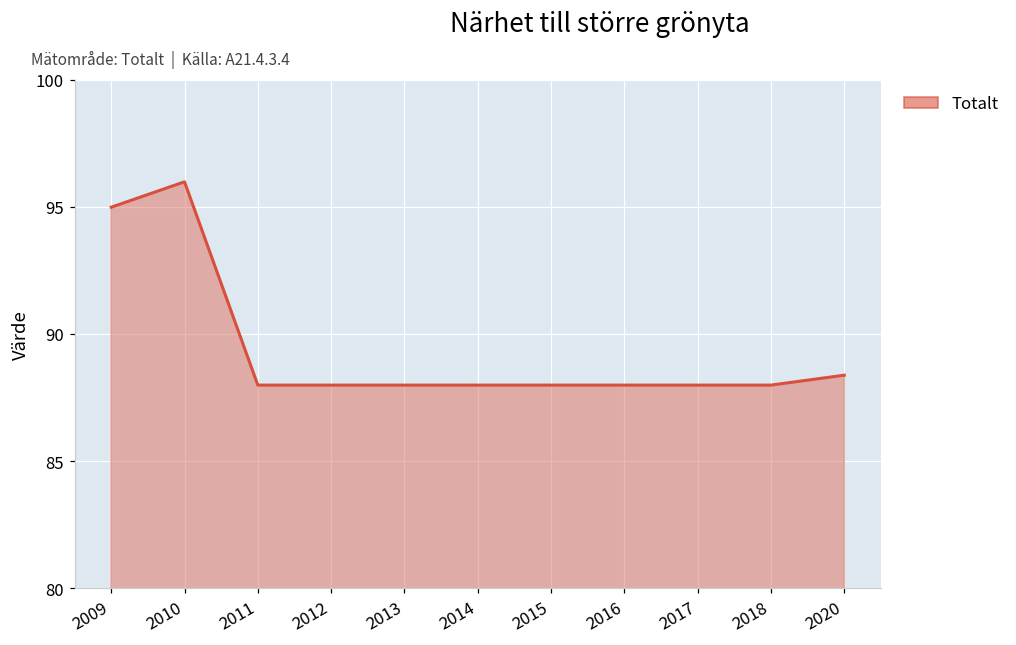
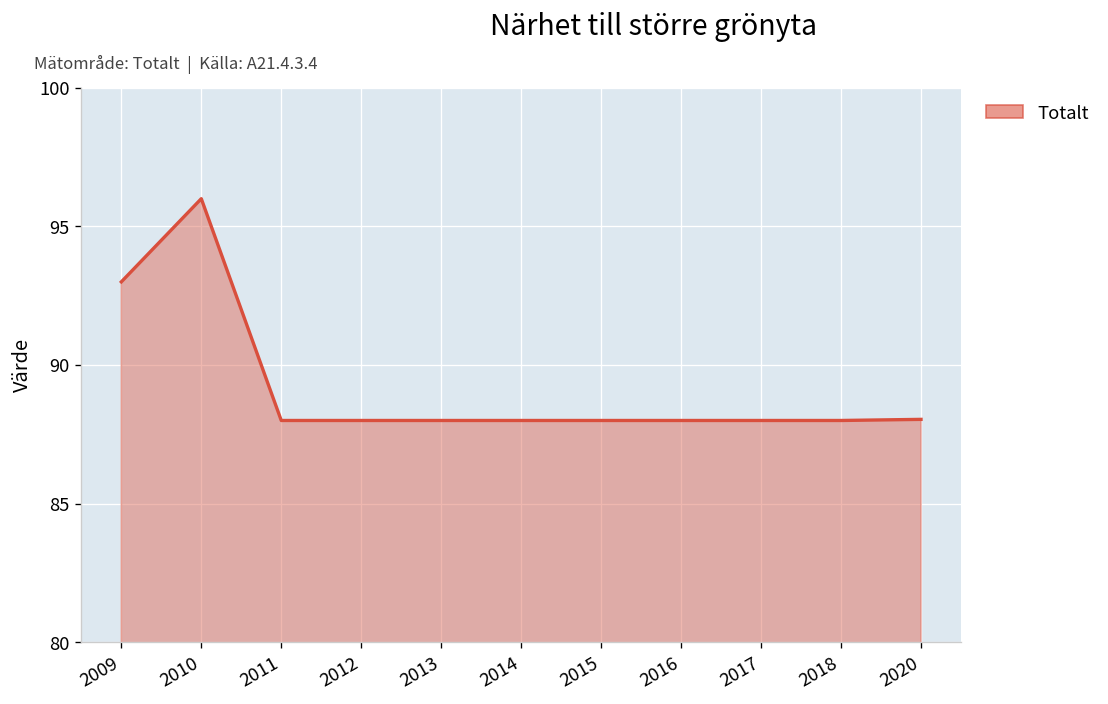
2009: 95 -> 93
2020: 88.4 -> 88.0
